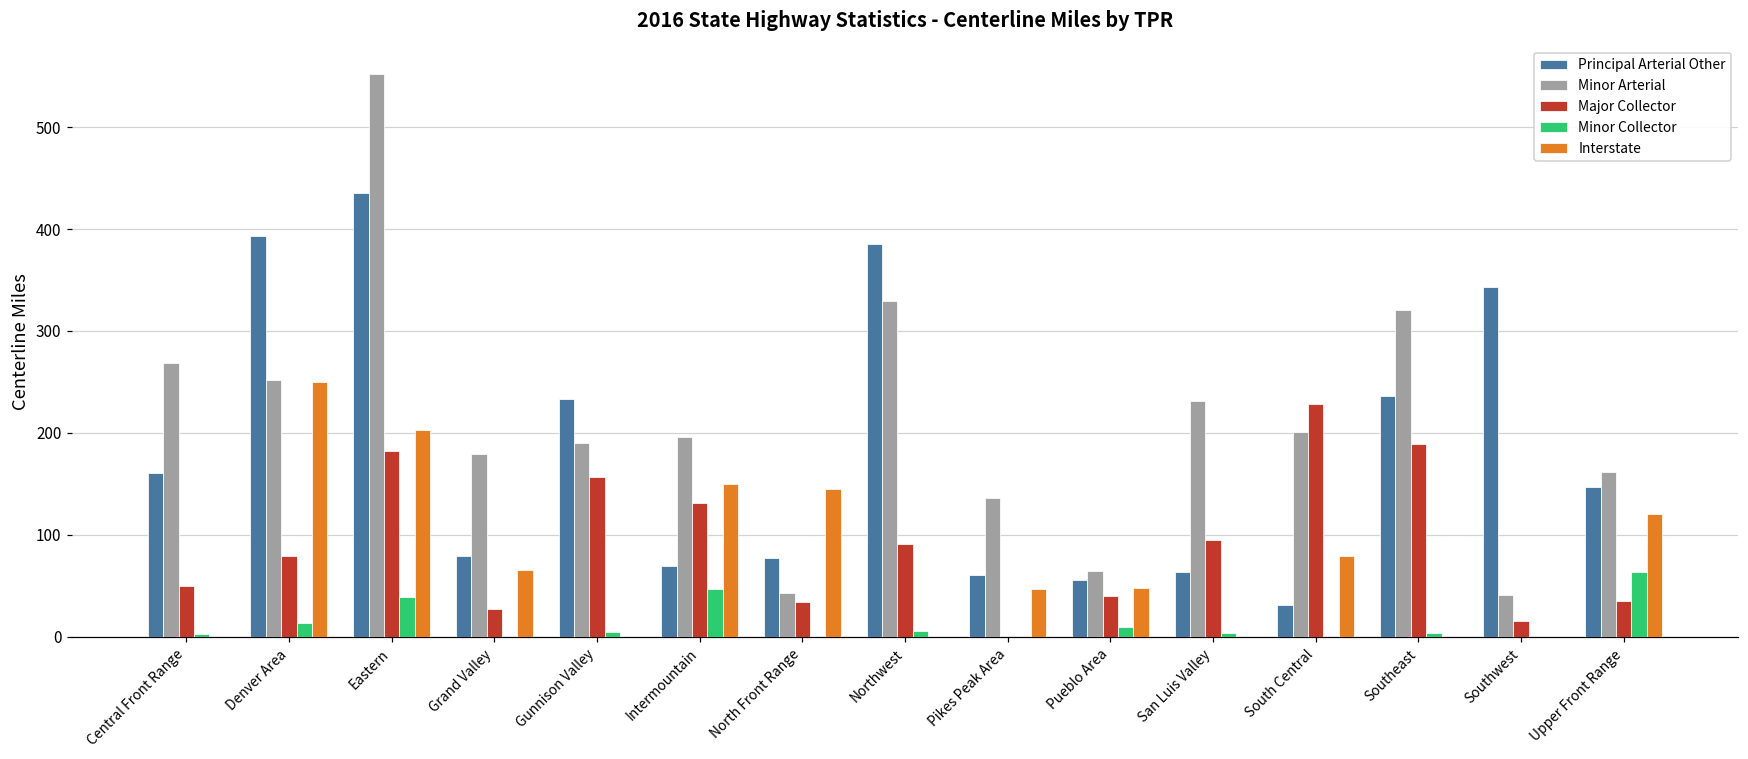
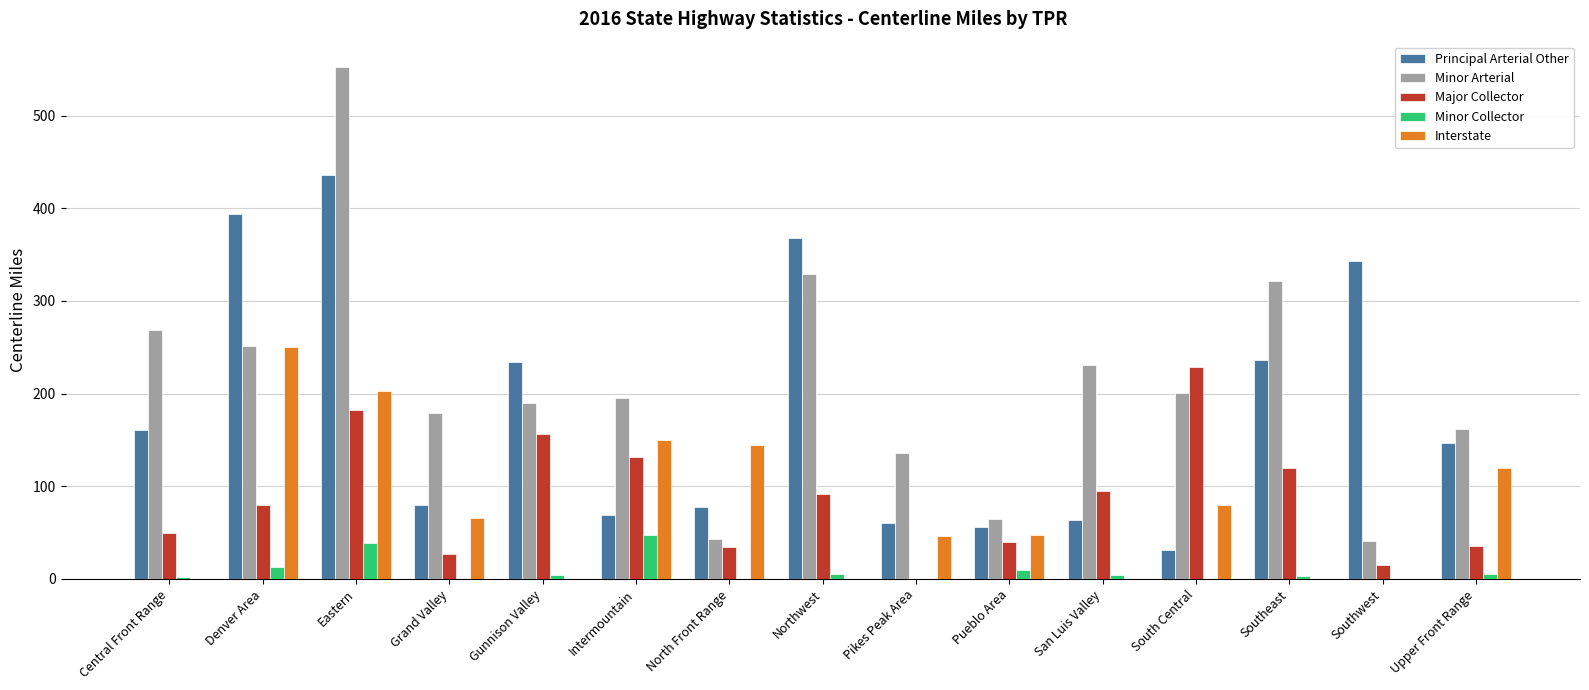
Principal Arterial Other, Northwest: 390 -> 370
Major Collector, Southeast: 190 -> 120
Minor Collector, Upper Front Range: 60 -> 10
